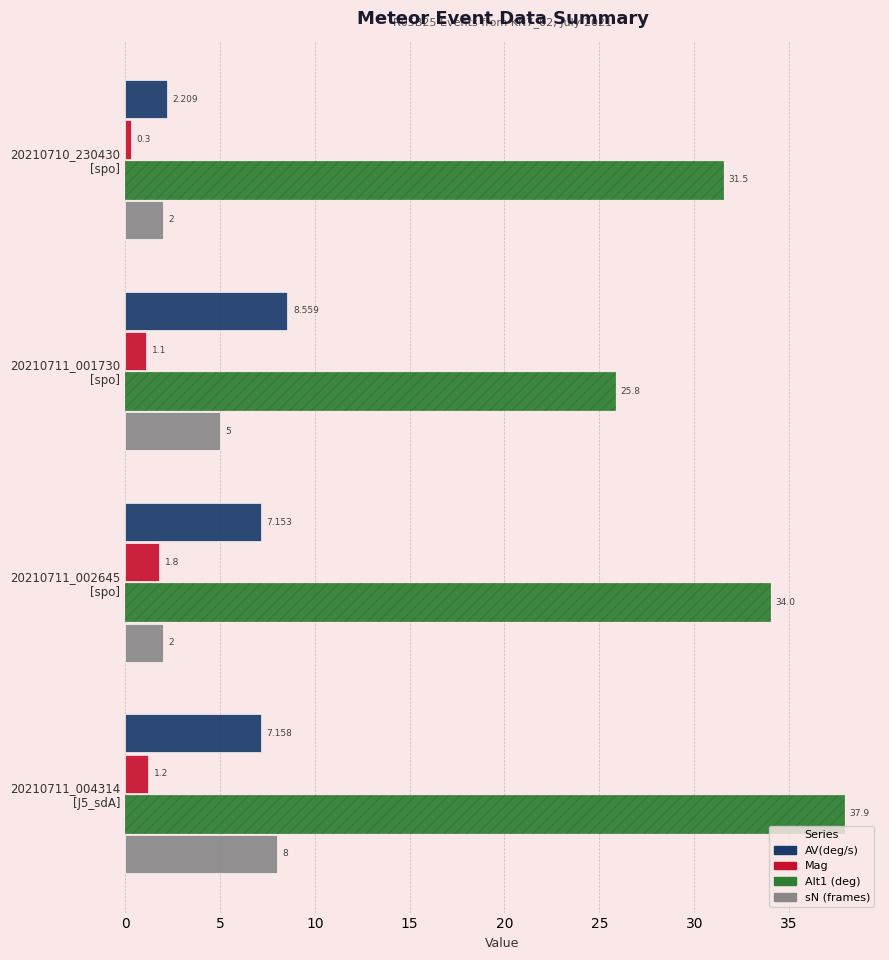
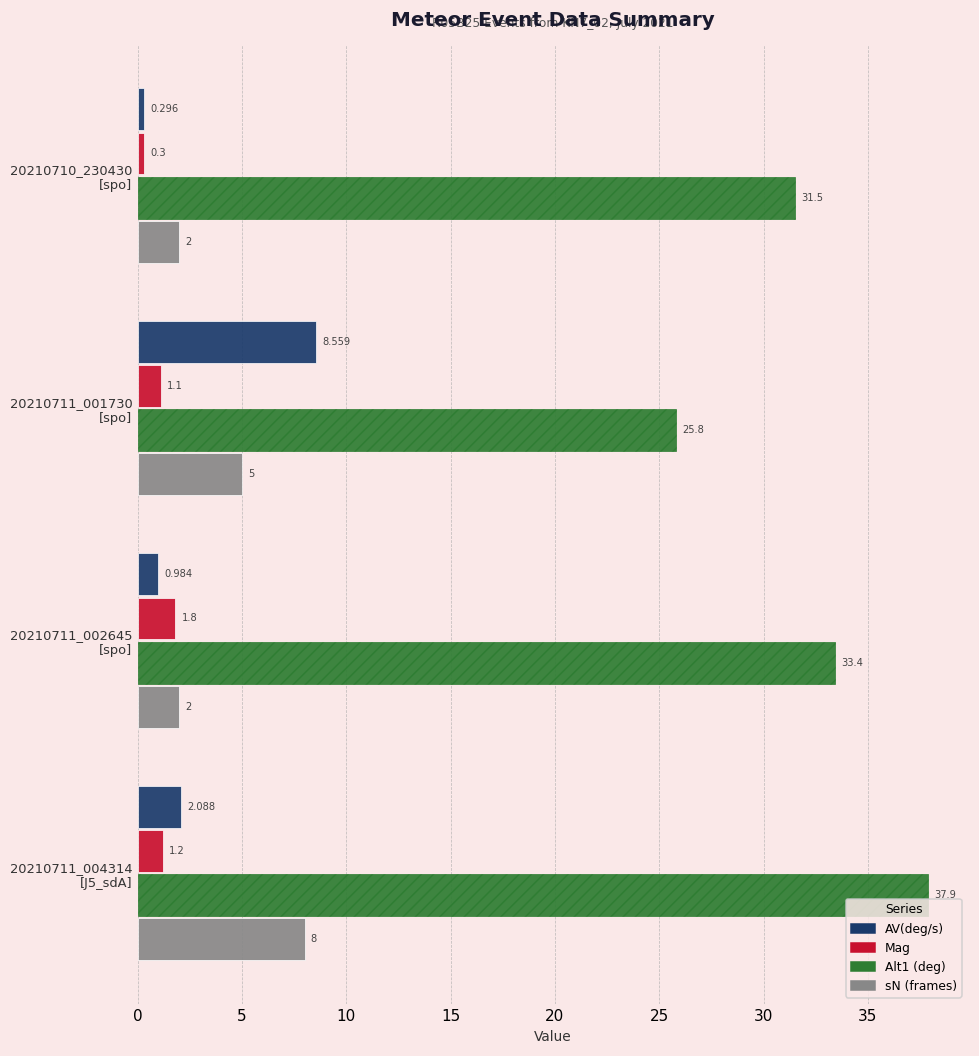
AV(deg/s), 20210710_230430 [spo]: 2.209 -> 0.296
AV(deg/s), 20210711_002645 [spo]: 7.153 -> 0.984
Alt1 (deg), 20210711_002645 [spo]: 34.0 -> 33.4
AV(deg/s), 20210711_004314 [J5_sdA]: 7.158 -> 2.088
